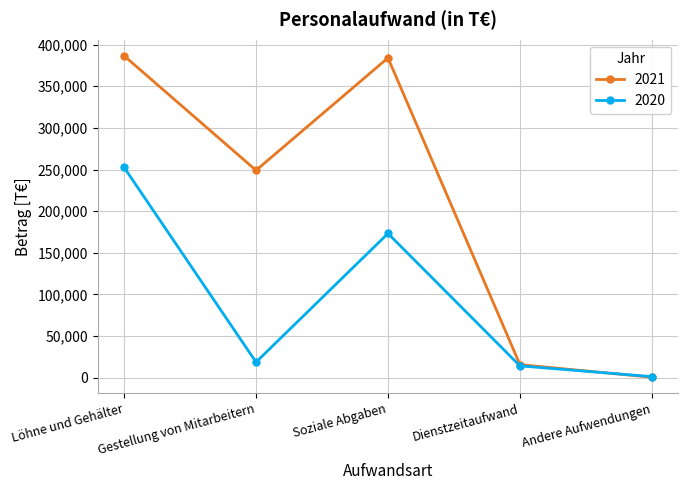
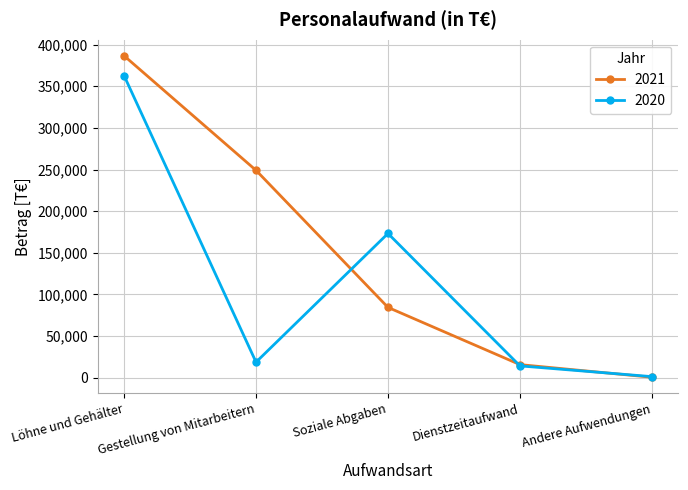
2020, Löhne und Gehälter: 250,000 -> 360,000
2021, Soziale Abgaben: 380,000 -> 80,000
